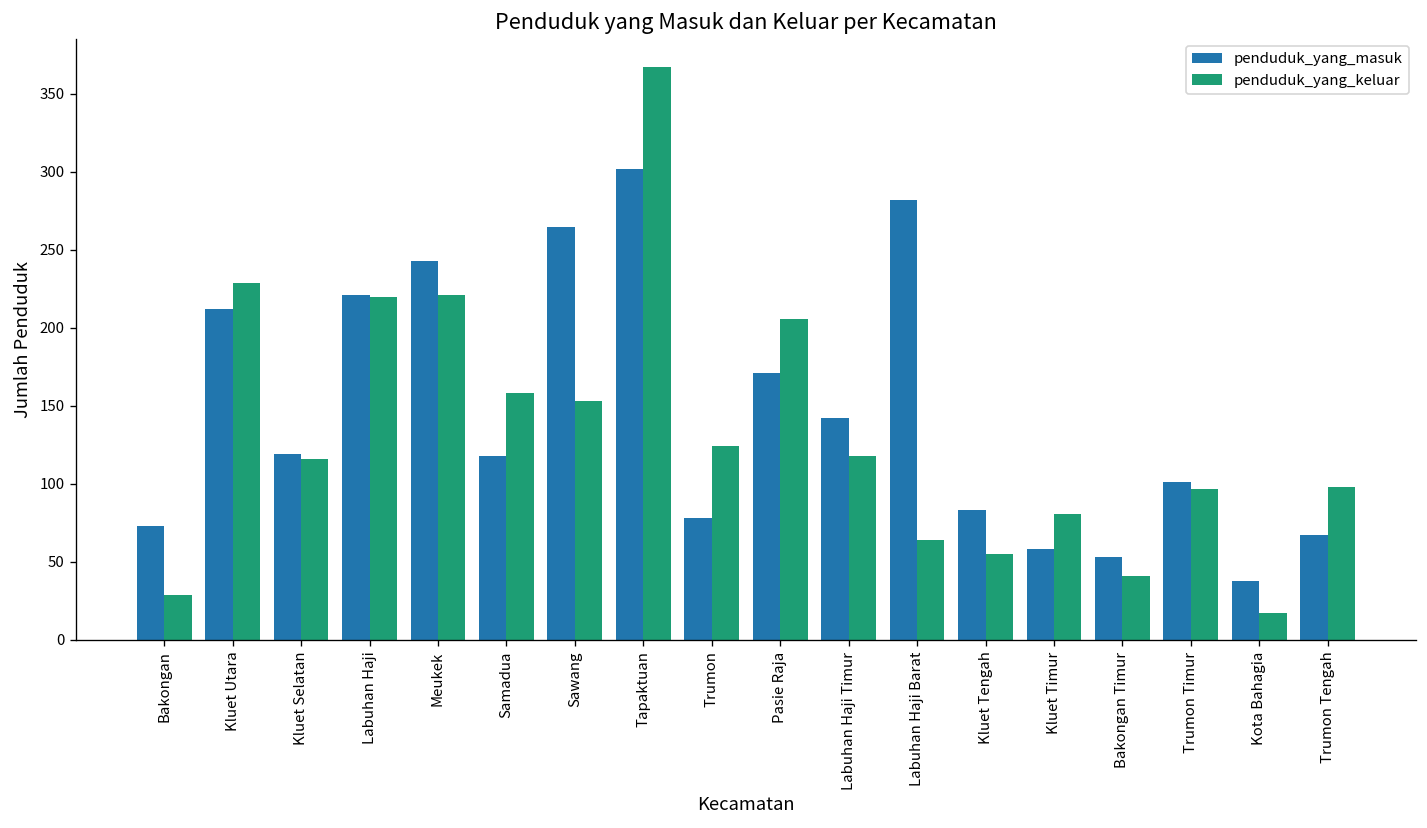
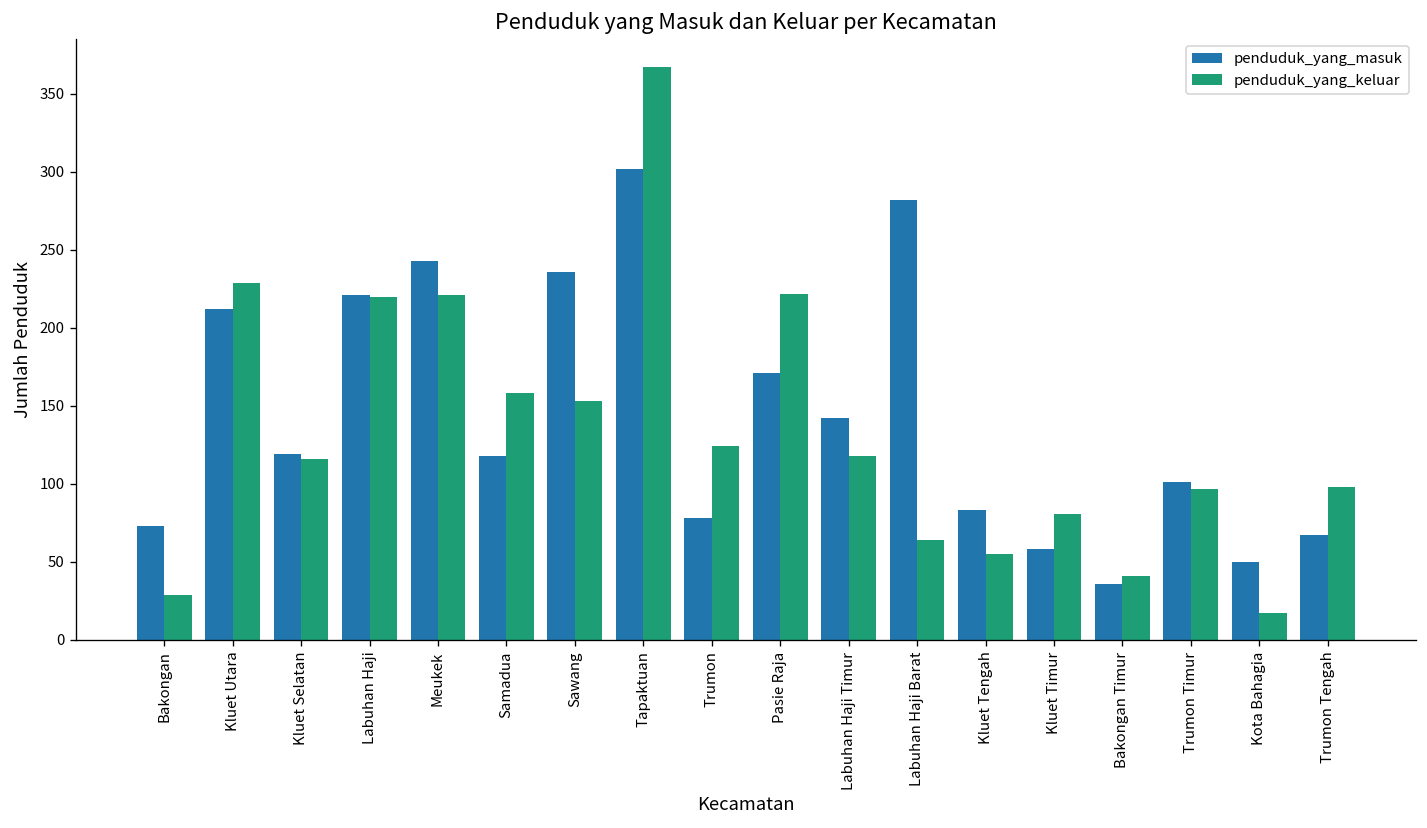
penduduk_yang_masuk, Sawang: 265 -> 236
penduduk_yang_keluar, Pasie Raja: 206 -> 222
penduduk_yang_masuk, Bakongan Timur: 53 -> 36
penduduk_yang_masuk, Kota Bahagia: 38 -> 50
